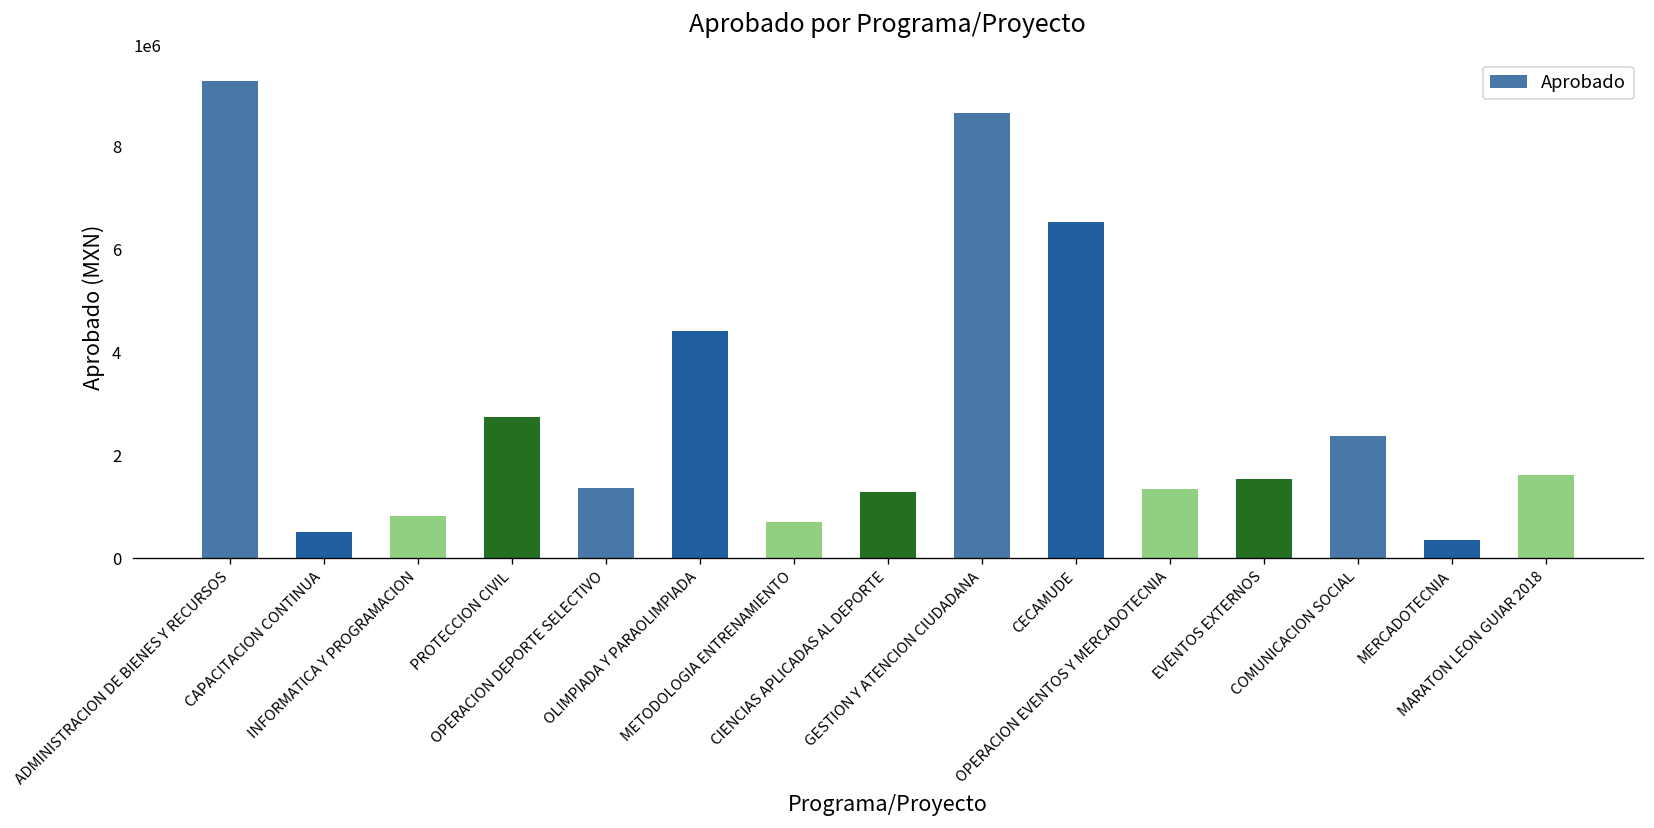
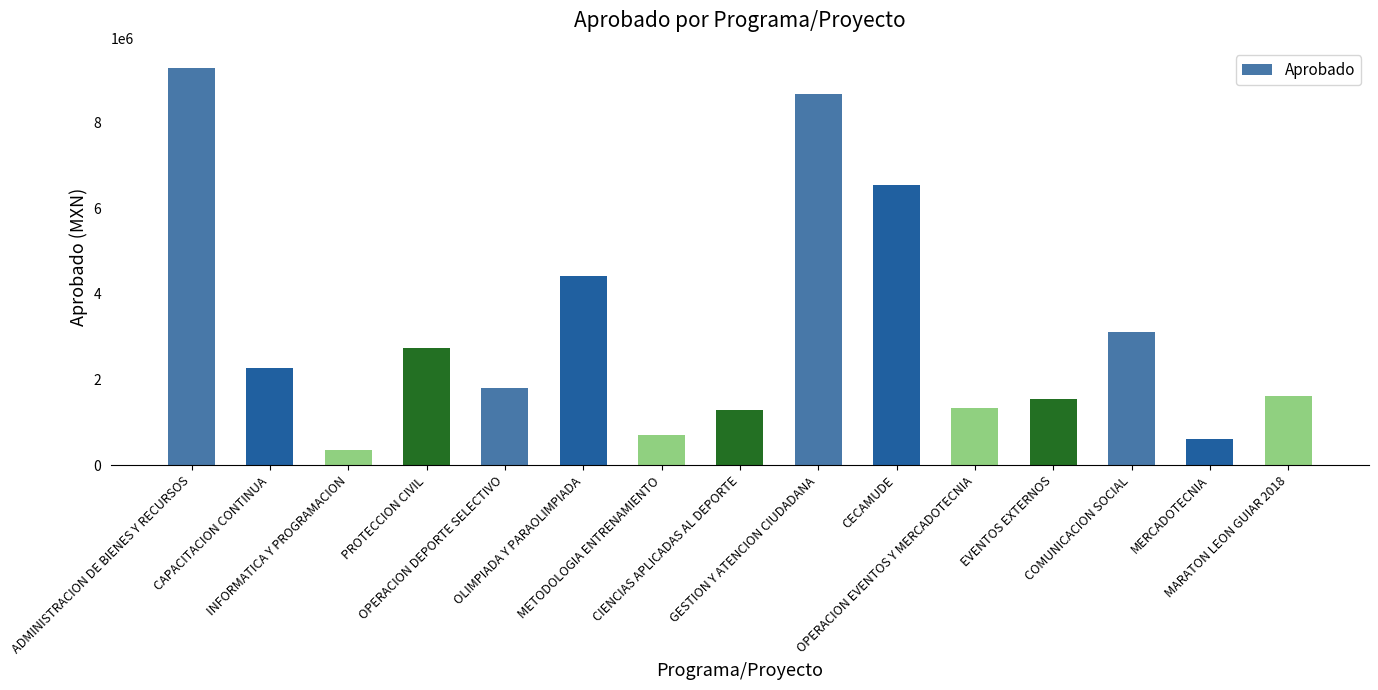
CAPACITACION CONTINUA: 500000 -> 2300000
INFORMATICA Y PROGRAMACION: 800000 -> 400000
OPERACION DEPORTE SELECTIVO: 1400000 -> 1800000
COMUNICACION SOCIAL: 2400000 -> 3100000
MERCADOTECNIA: 300000 -> 600000
